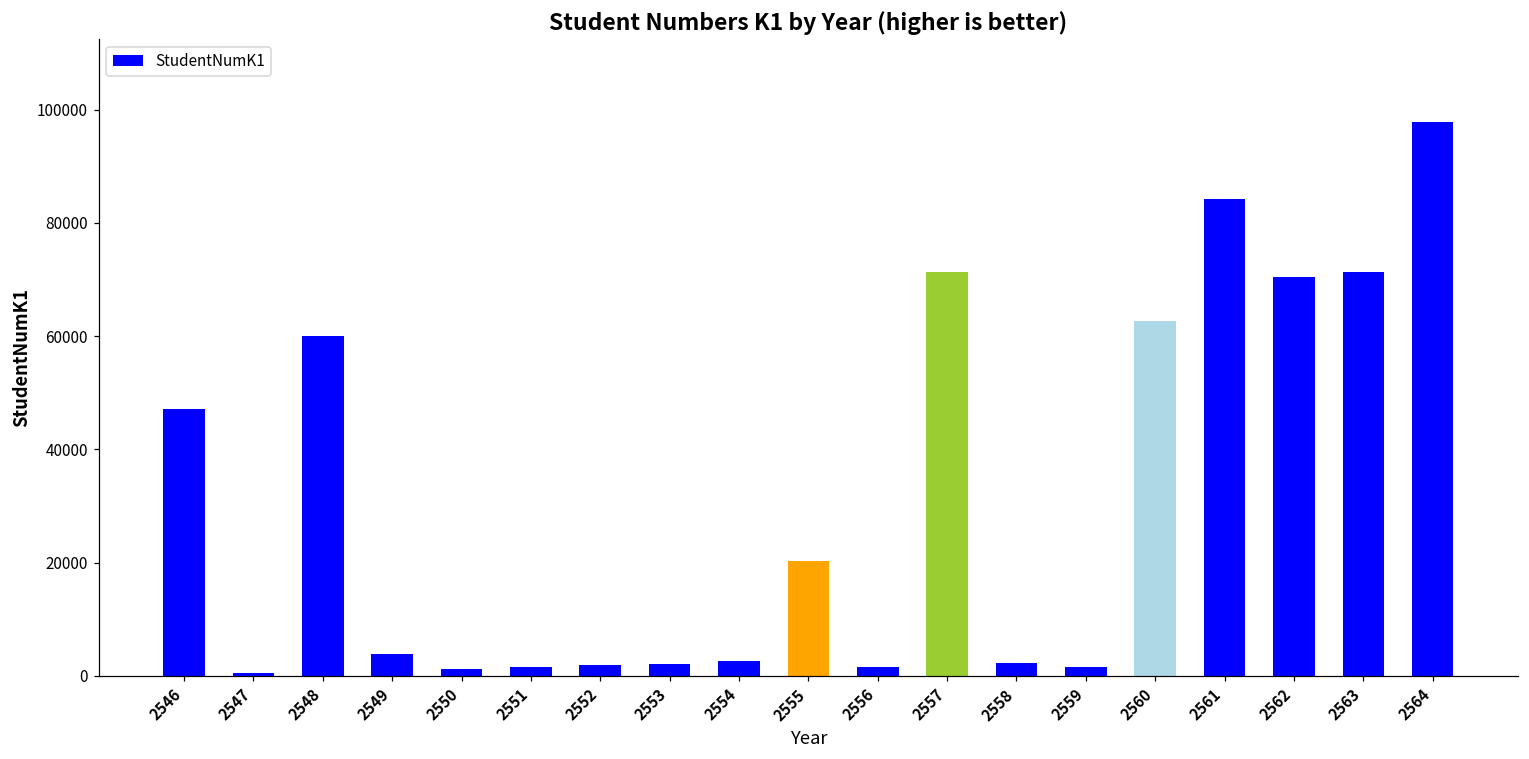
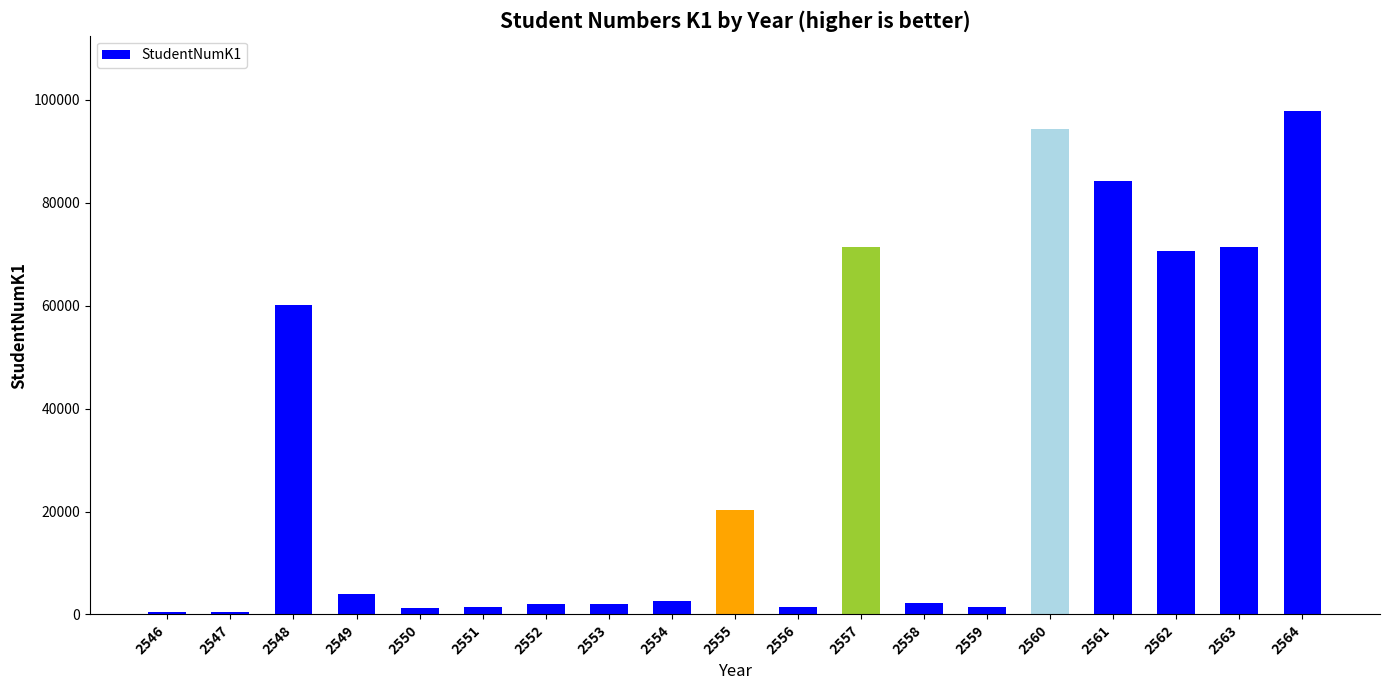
2546: 47000 -> 0
2560: 63000 -> 94000
